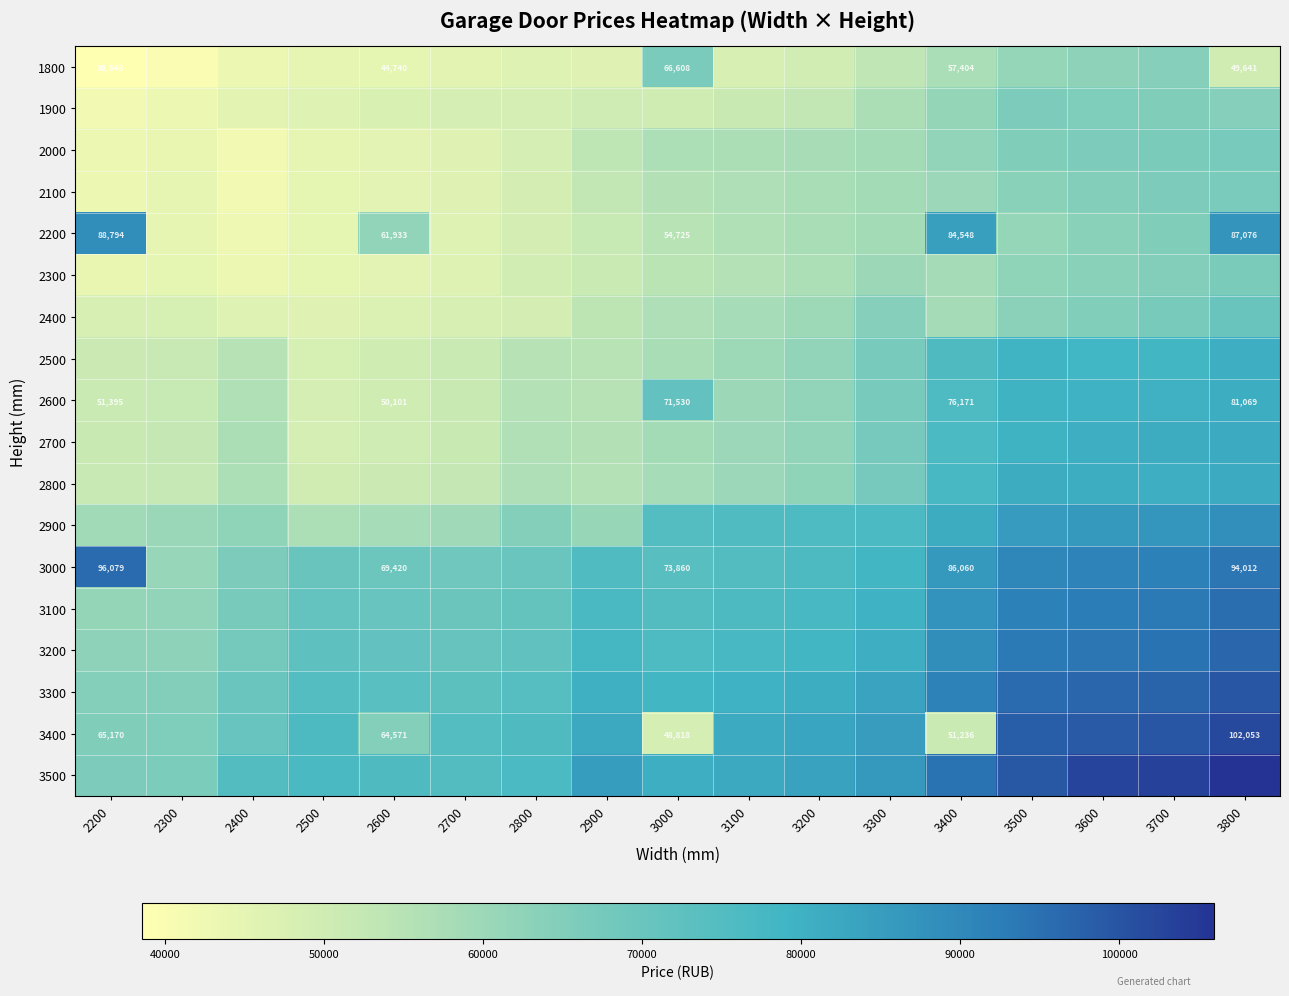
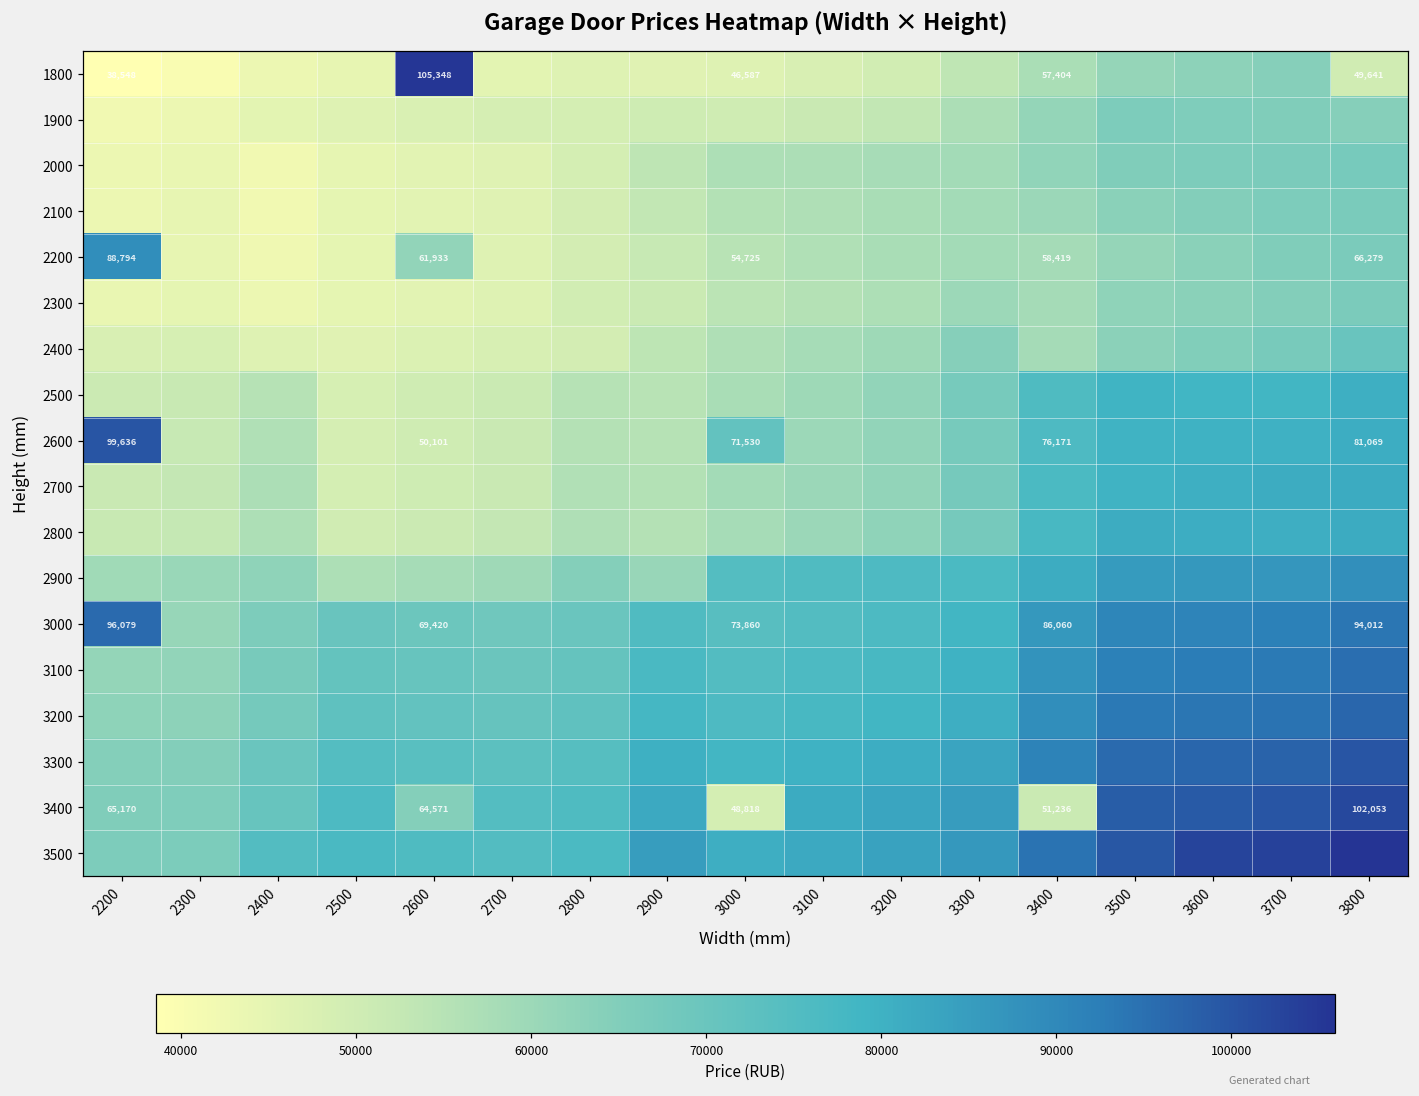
1800, 2600: 44,740 -> 105,348
1800, 3000: 66,608 -> 46,587
2200, 3400: 84,548 -> 58,419
2200, 3800: 87,076 -> 66,279
2600, 2200: 51,395 -> 99,636
